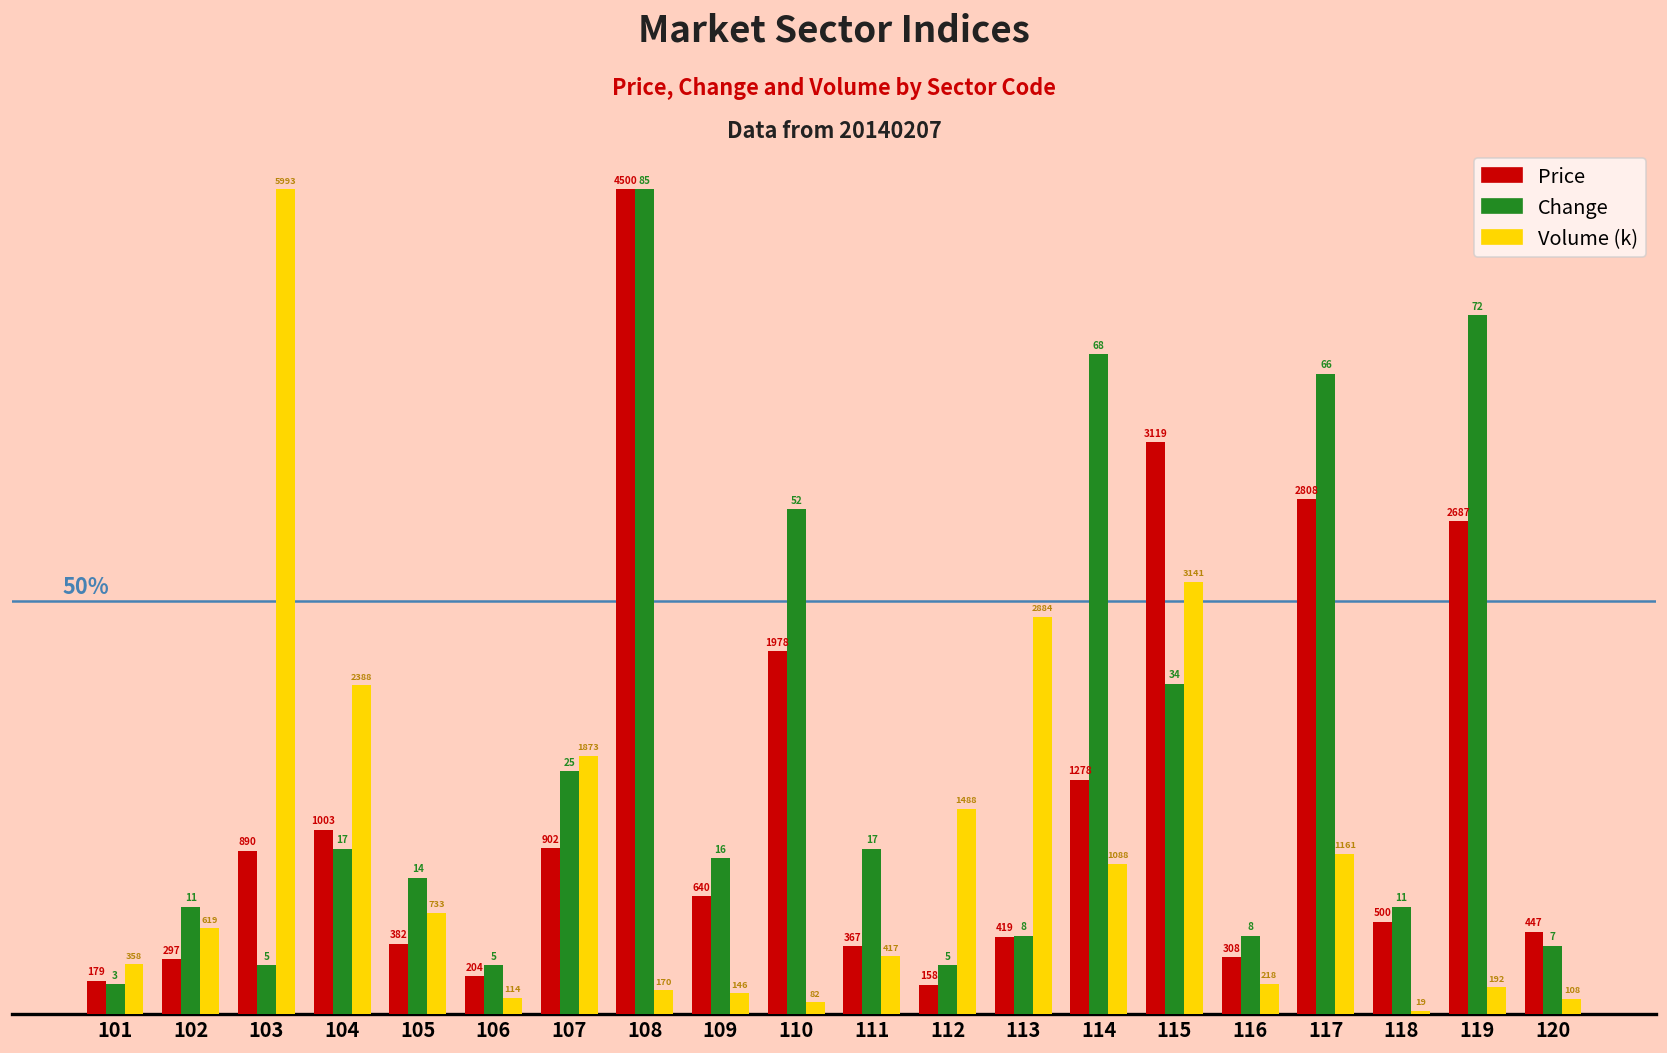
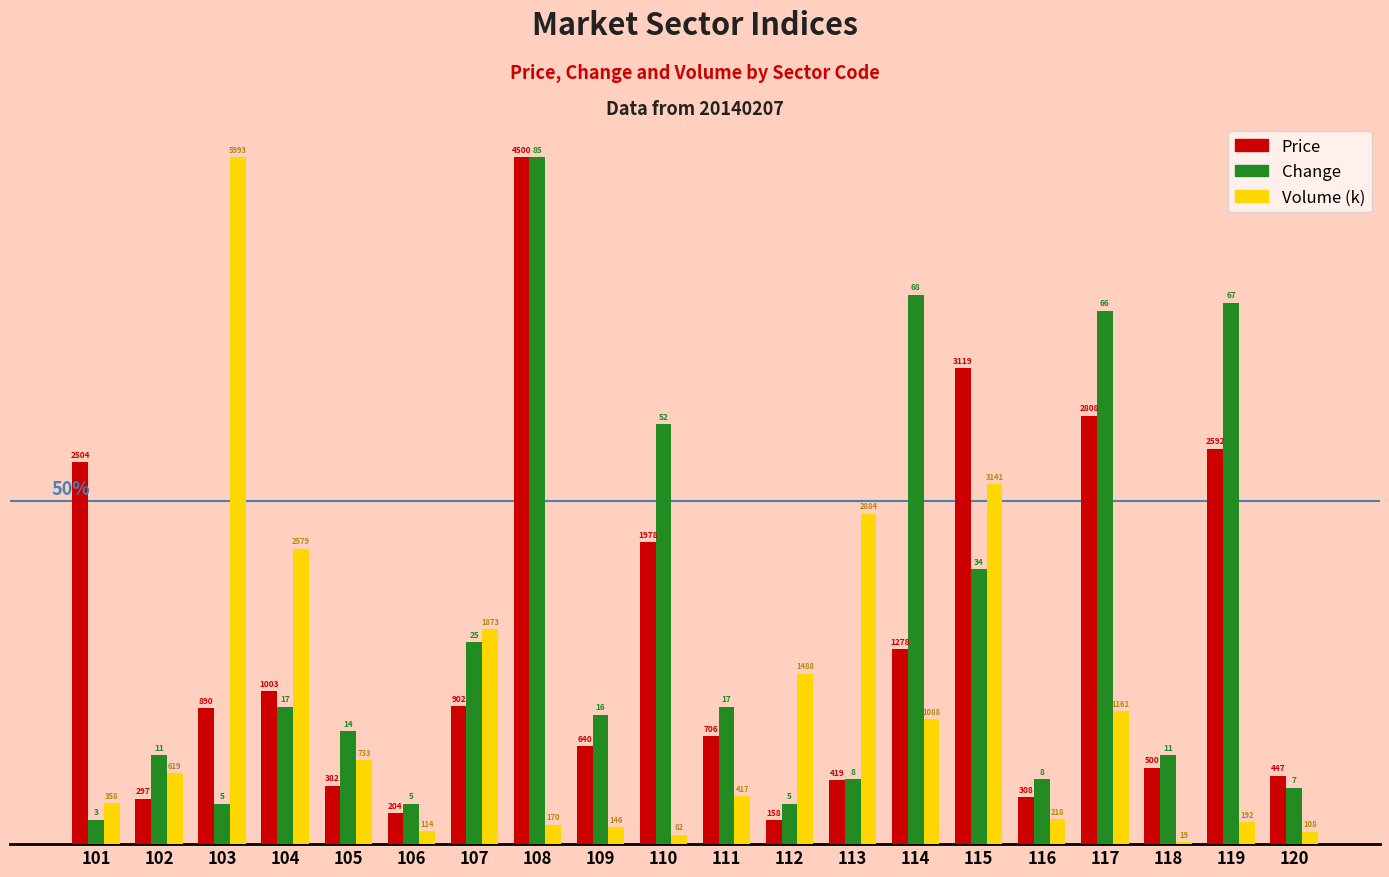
Price, 101: 179 -> 2504
Volume (k), 104: 2388 -> 2579
Price, 111: 367 -> 706
Price, 119: 2687 -> 2592
Change, 119: 72 -> 67
